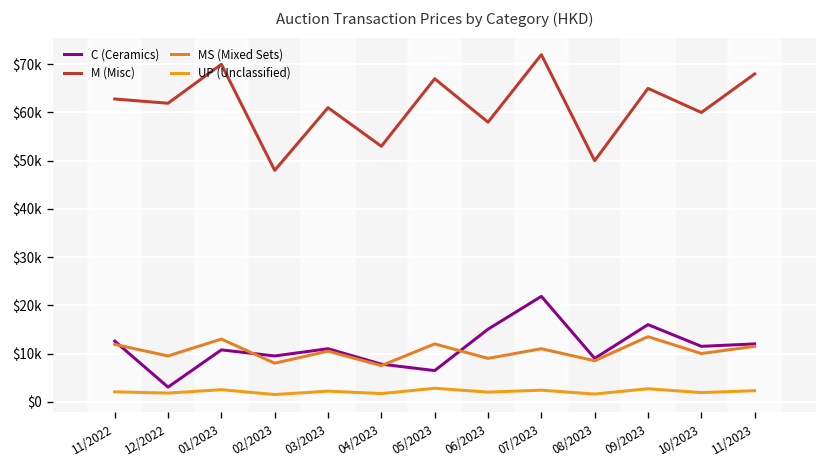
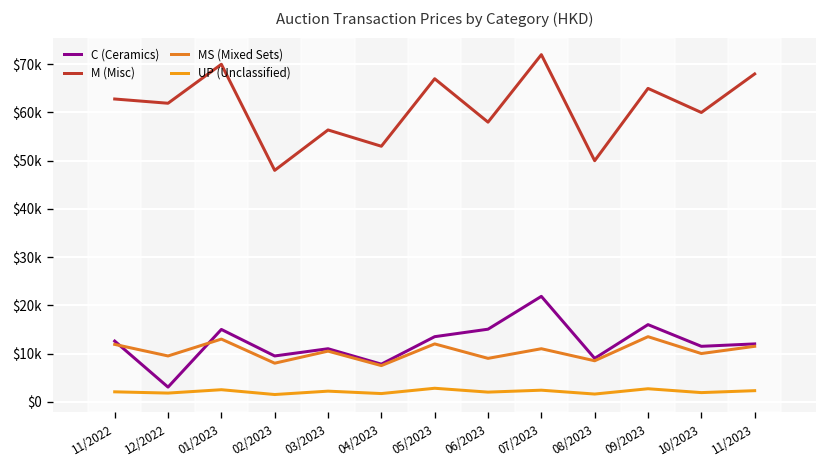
C (Ceramics), 01/2023: $11000 -> $15000
M (Misc), 03/2023: $61000 -> $56000
C (Ceramics), 05/2023: $6000 -> $14000
